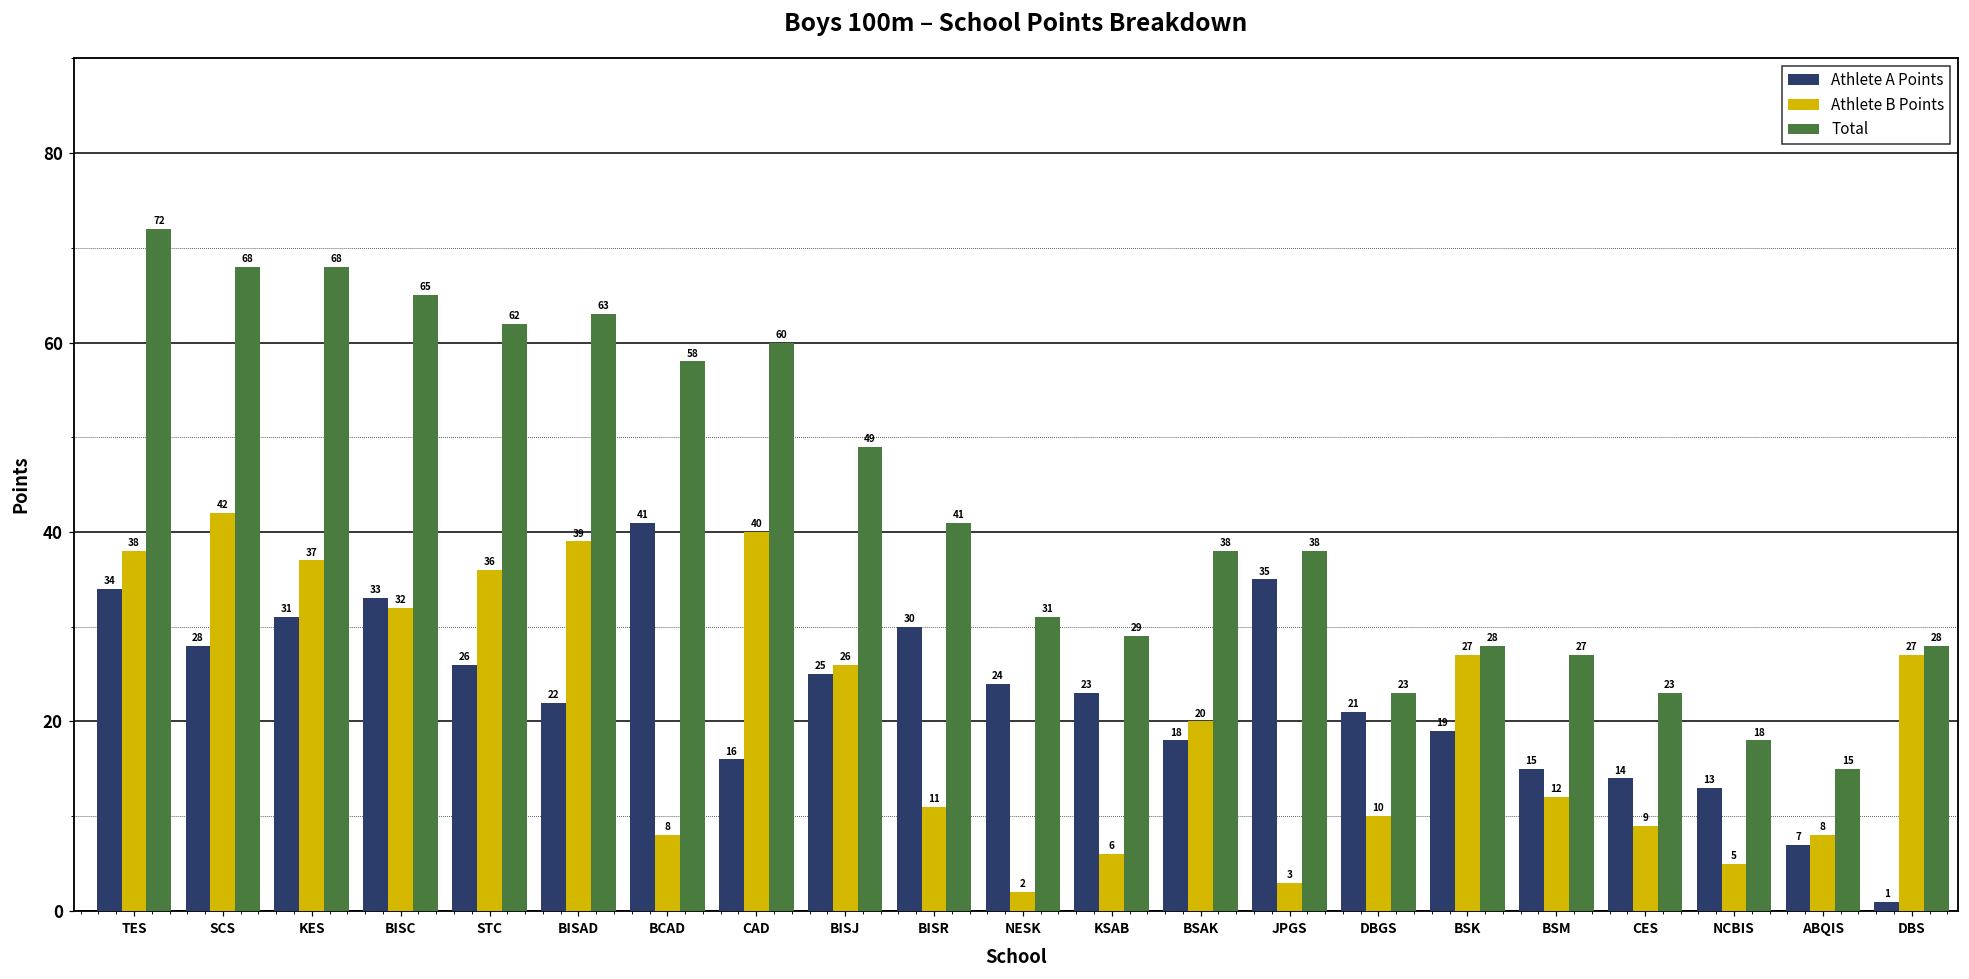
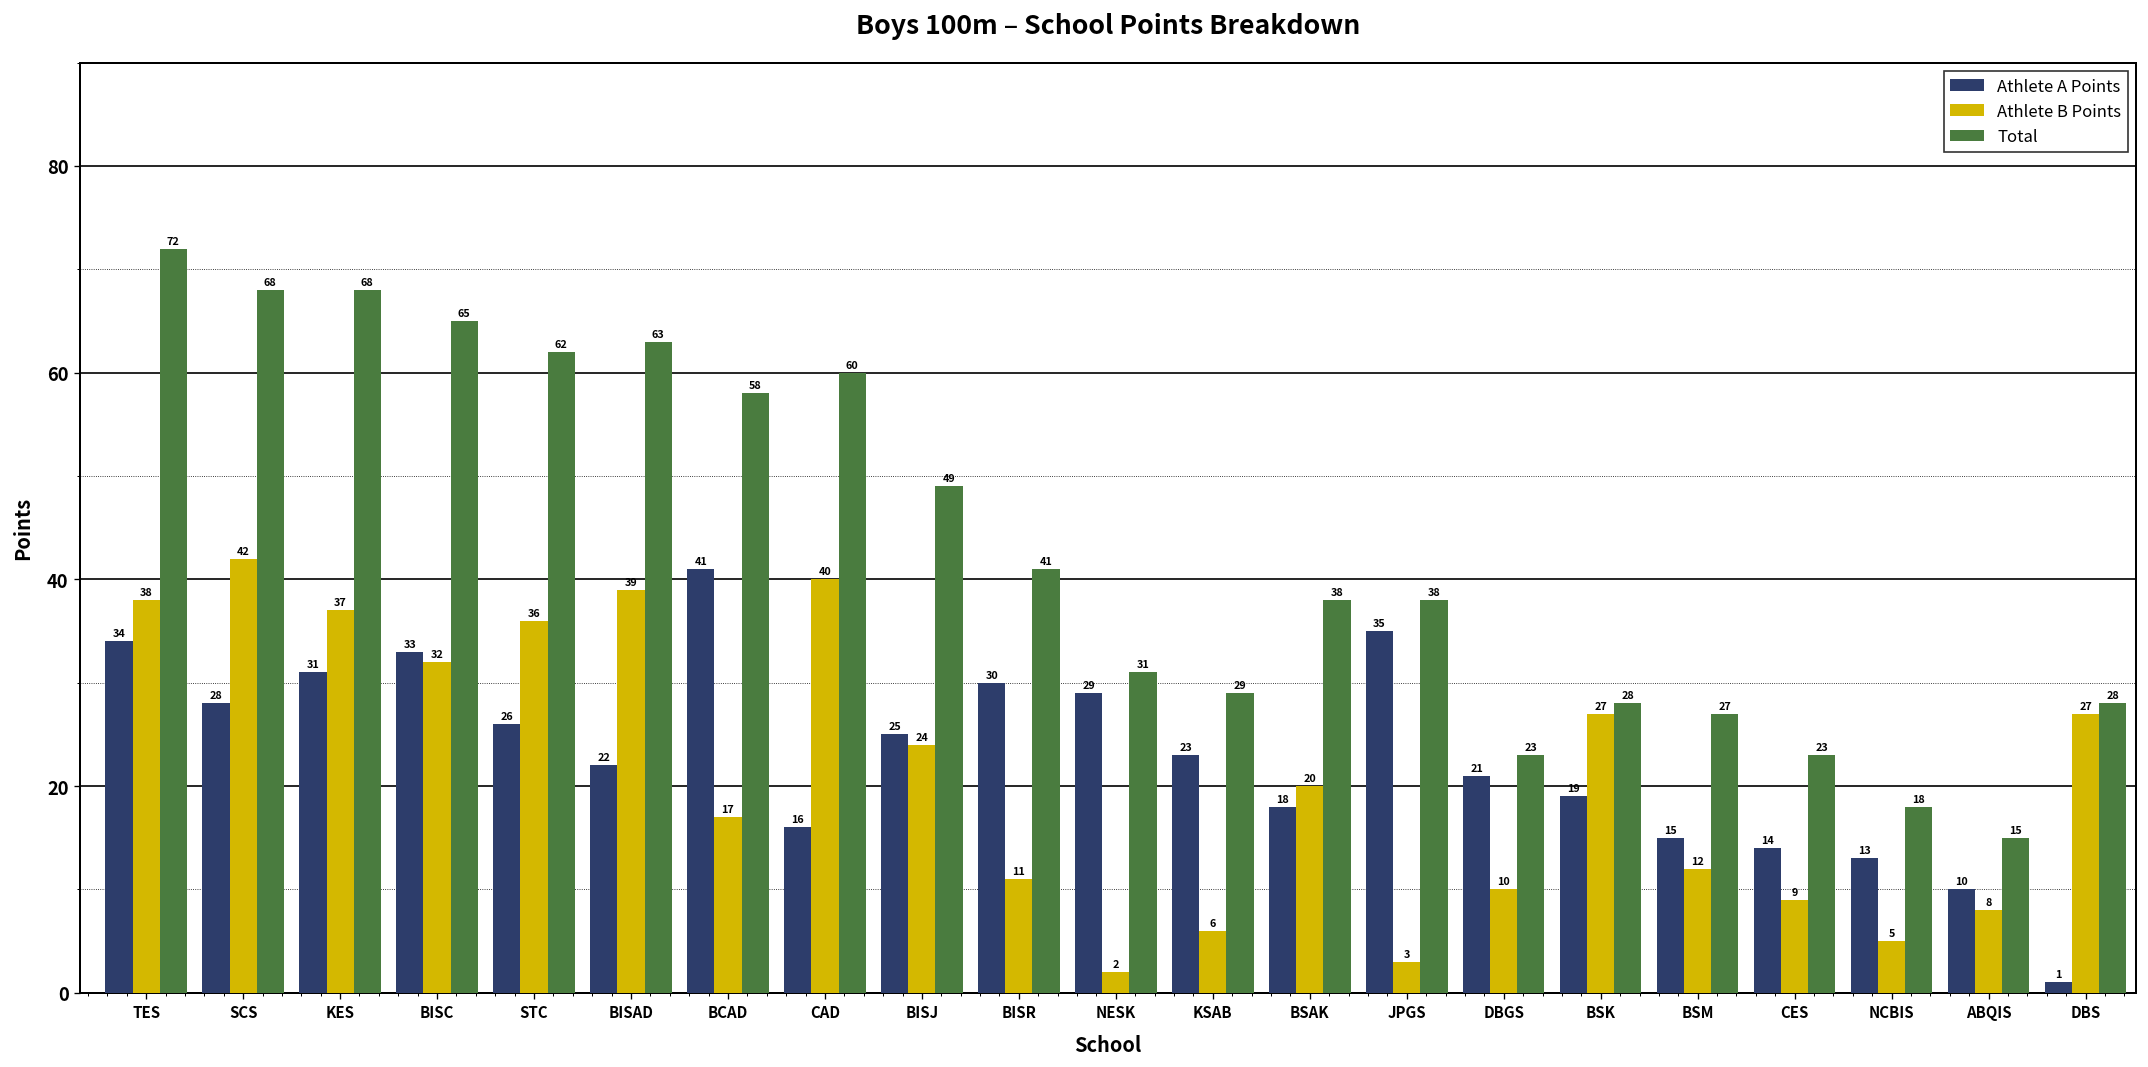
Athlete B Points, BCAD: 8 -> 17
Athlete B Points, BISJ: 26 -> 24
Athlete A Points, NESK: 24 -> 29
Athlete A Points, ABQIS: 7 -> 10
